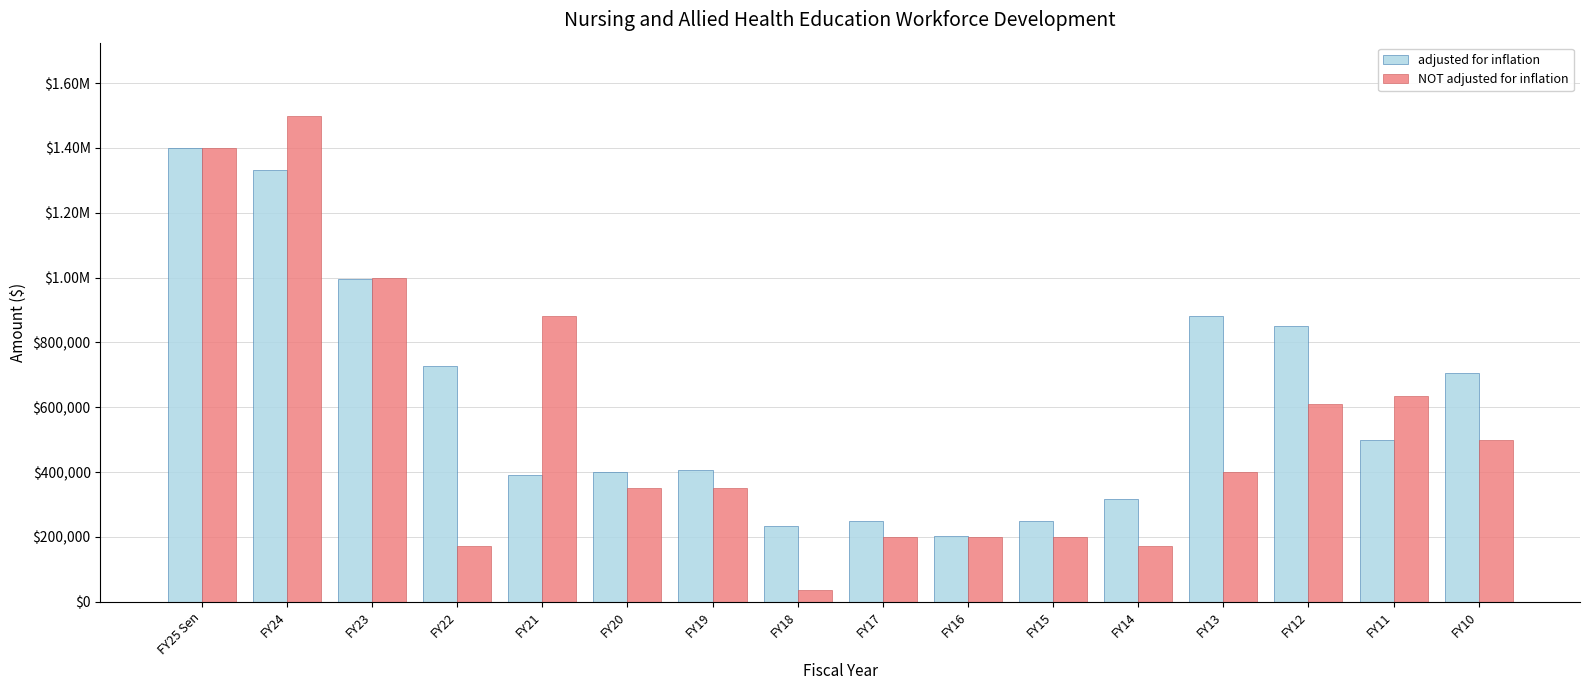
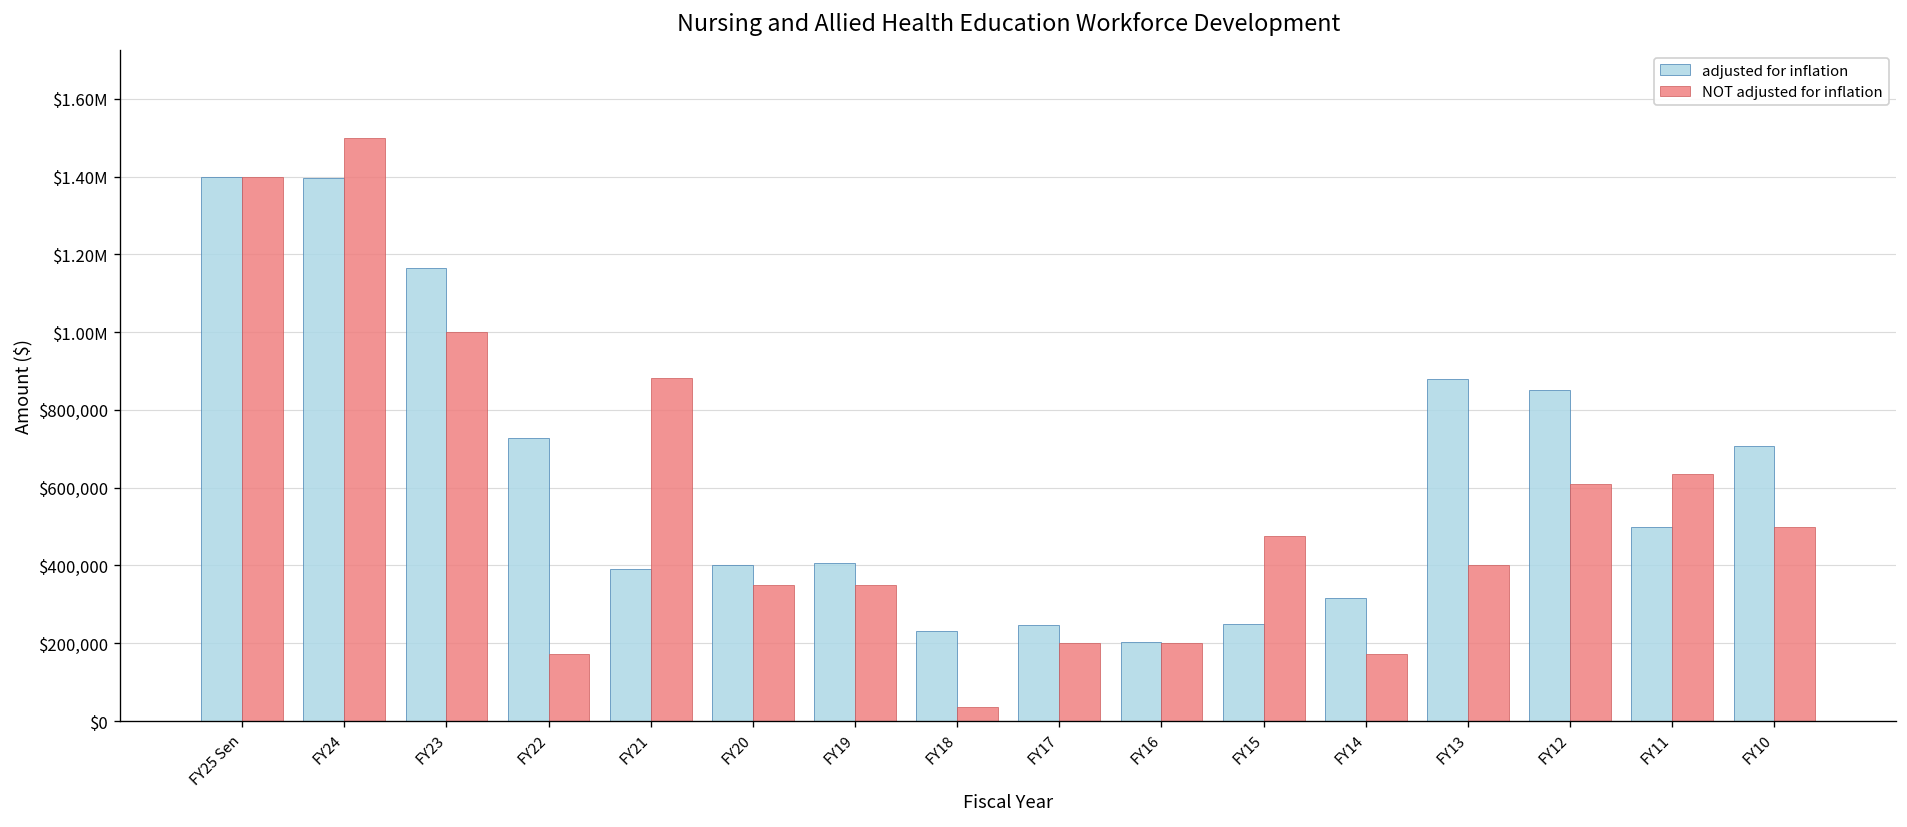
adjusted for inflation, FY24: $1,330,000 -> $1,400,000
adjusted for inflation, FY23: $1,000,000 -> $1,160,000
NOT adjusted for inflation, FY15: $200,000 -> $480,000
